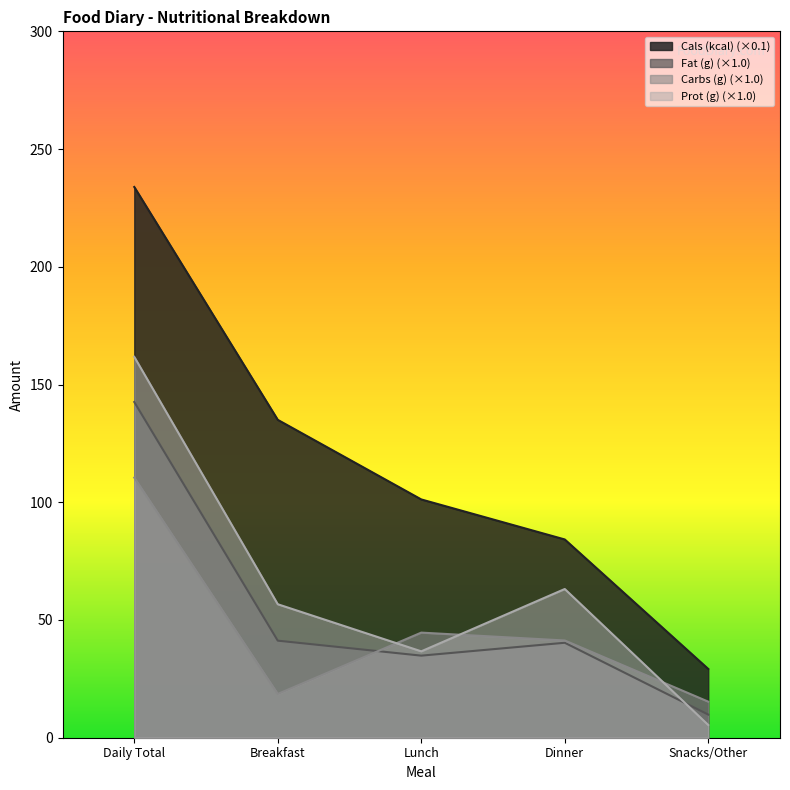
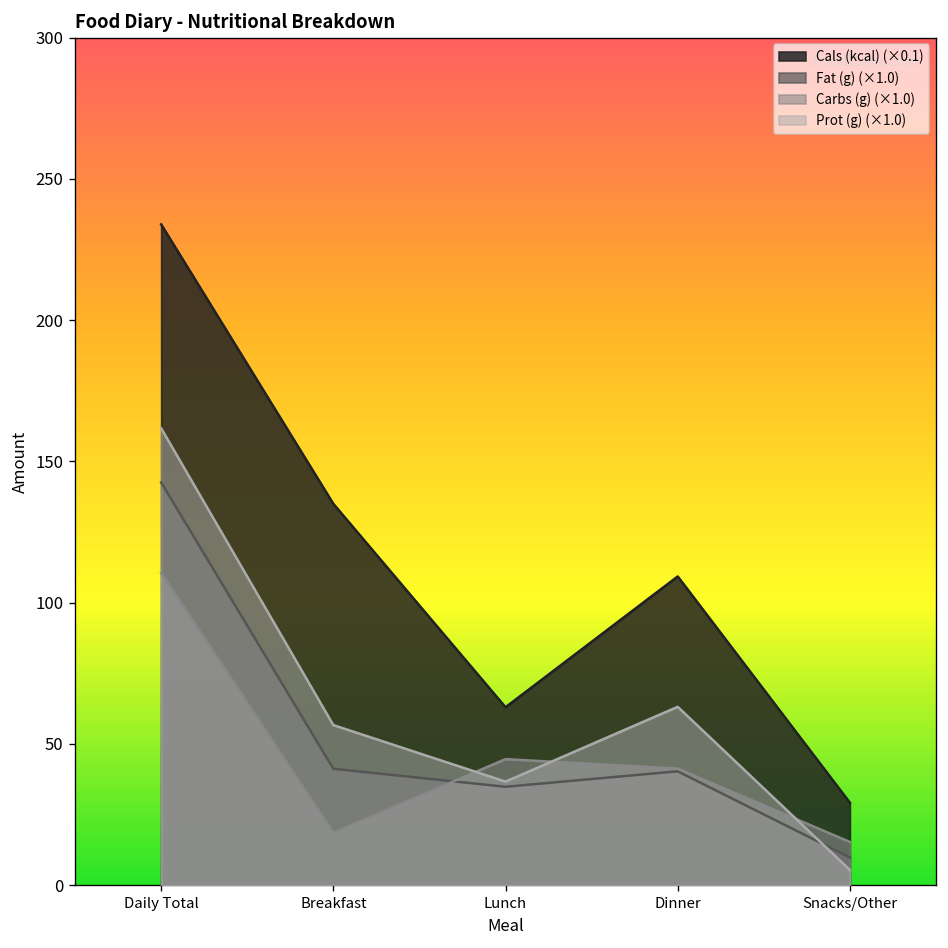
Cals (kcal) (×0.1), Lunch: 101 -> 63
Cals (kcal) (×0.1), Dinner: 84 -> 109
